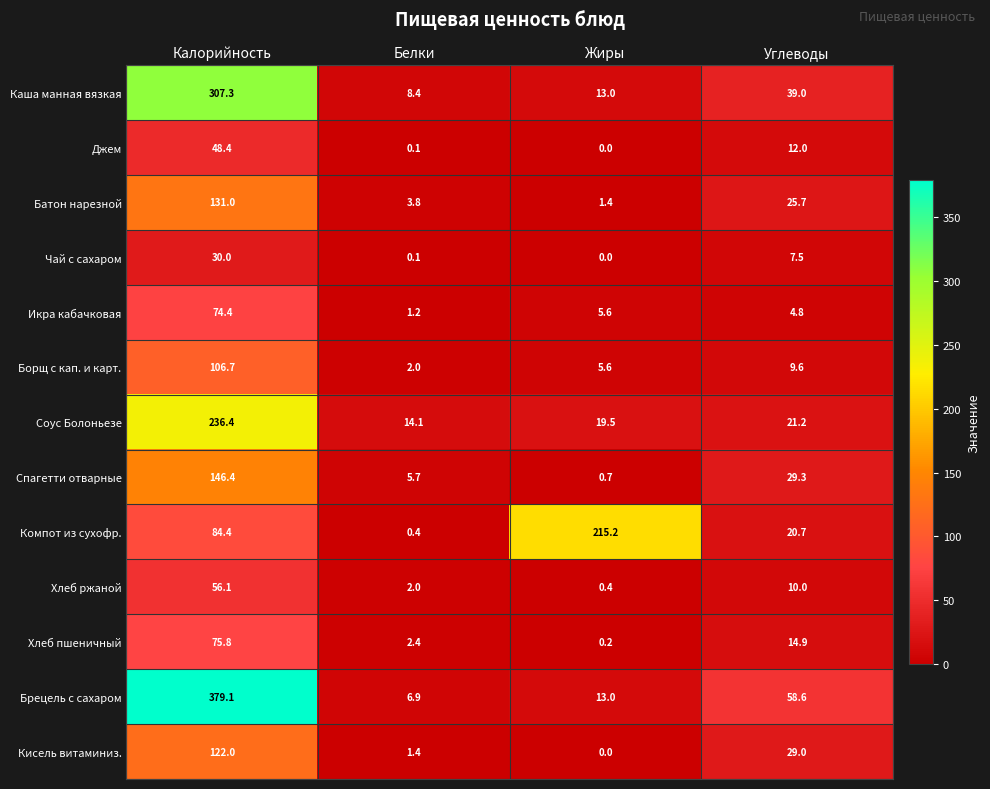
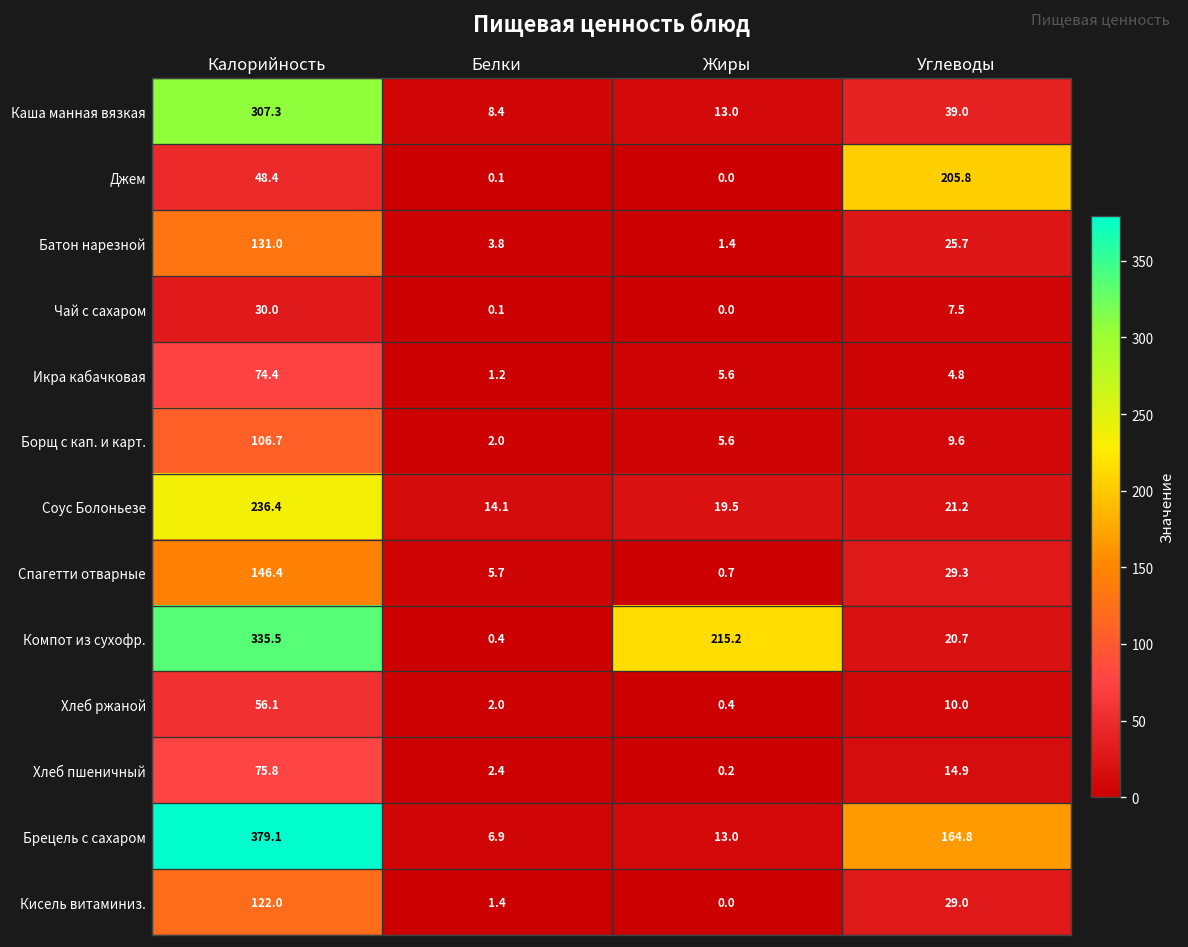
Джем, Углеводы: 12.0 -> 205.8
Компот из сухофр., Калорийность: 84.4 -> 335.5
Брецель с сахаром, Углеводы: 58.6 -> 164.8
